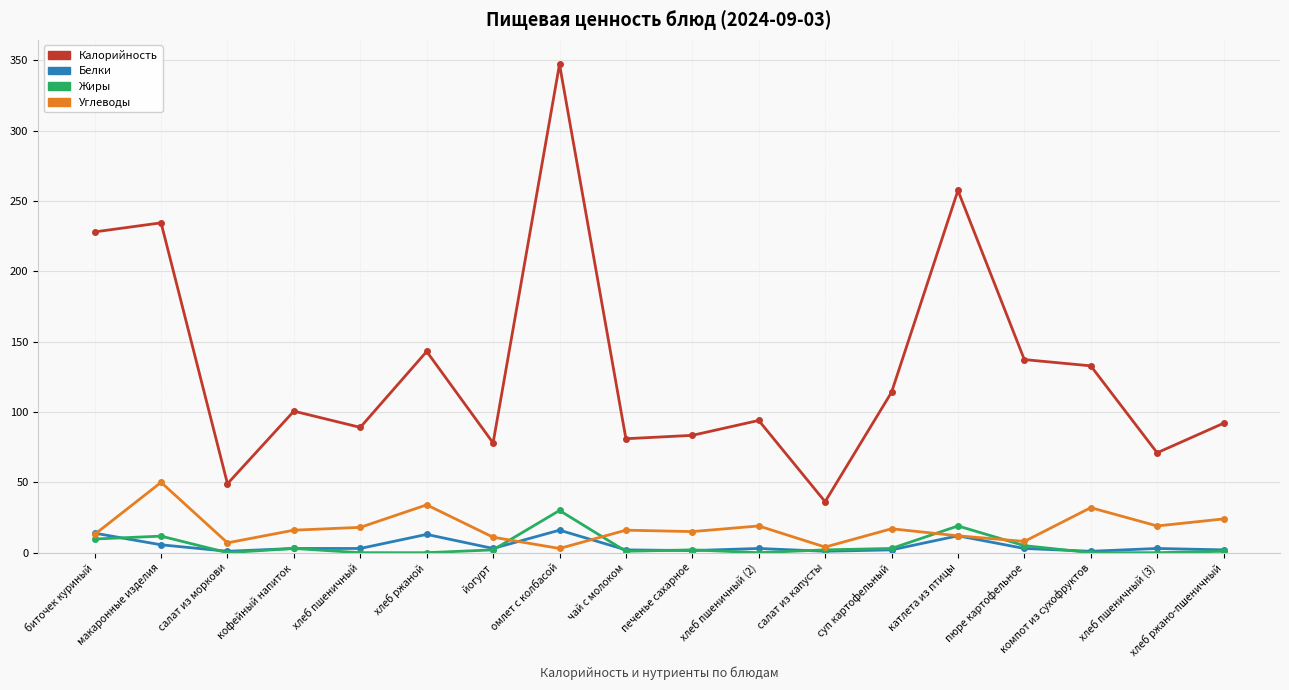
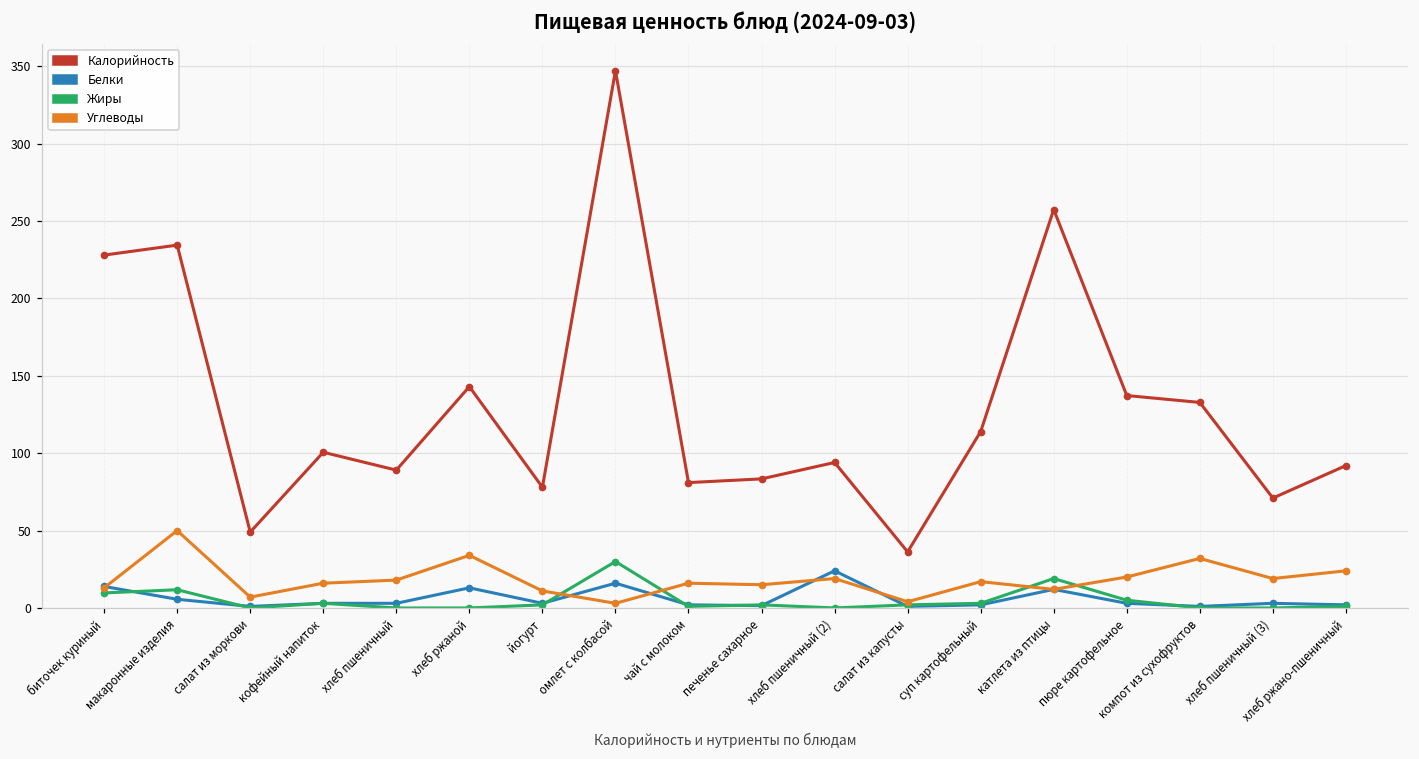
Белки, хлеб пшеничный (2): 3 -> 24
Углеводы, пюре картофельное: 8 -> 20
